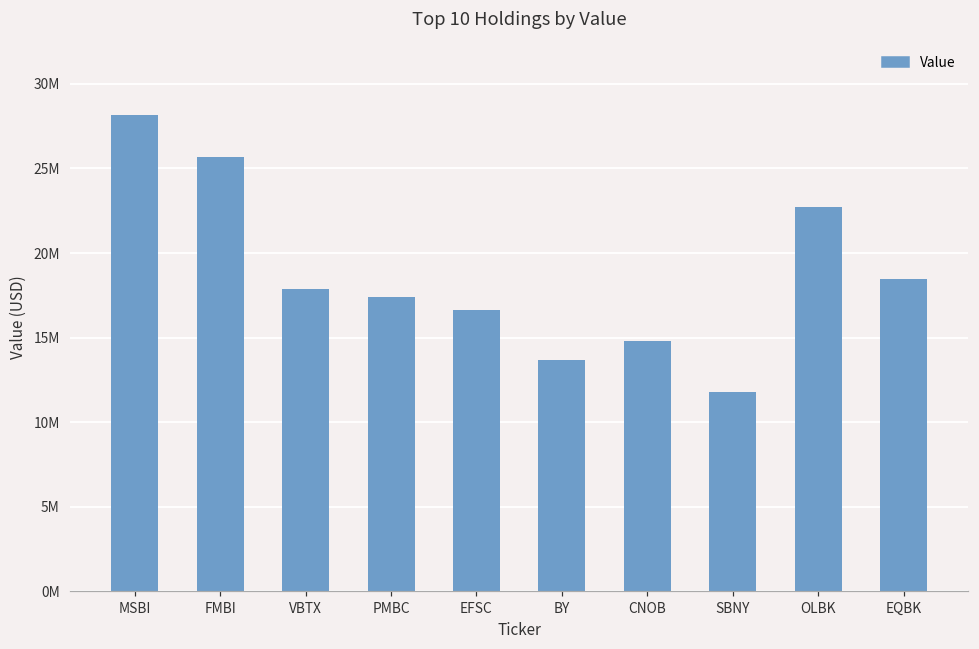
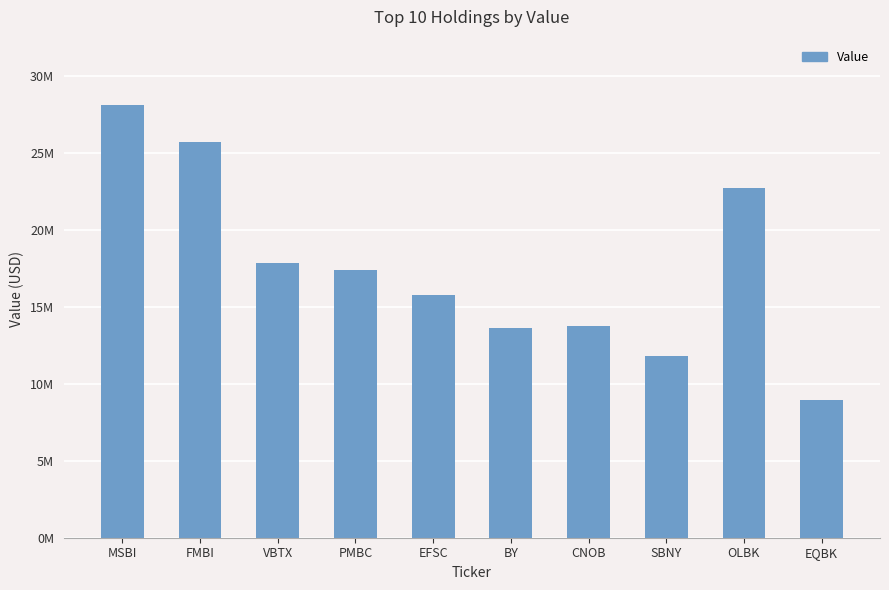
EFSC: 16600000 -> 15800000
CNOB: 14800000 -> 13700000
EQBK: 18500000 -> 9000000
